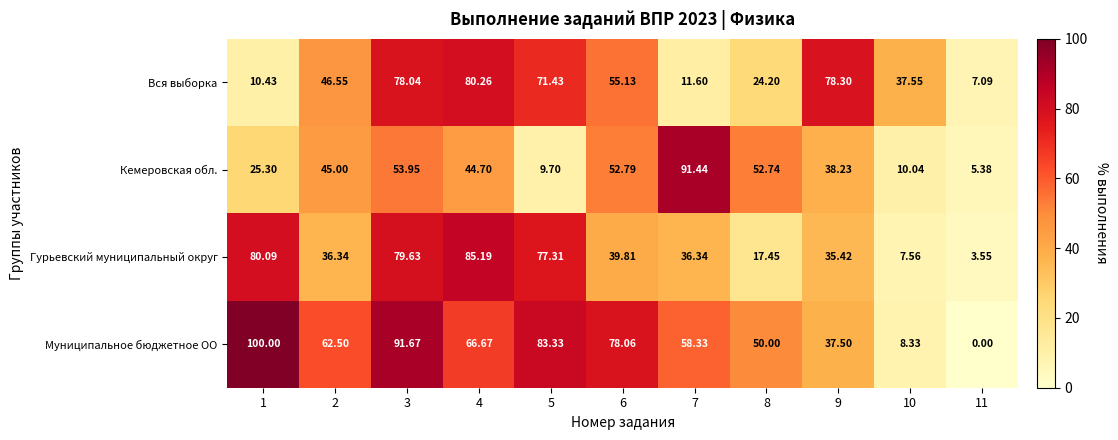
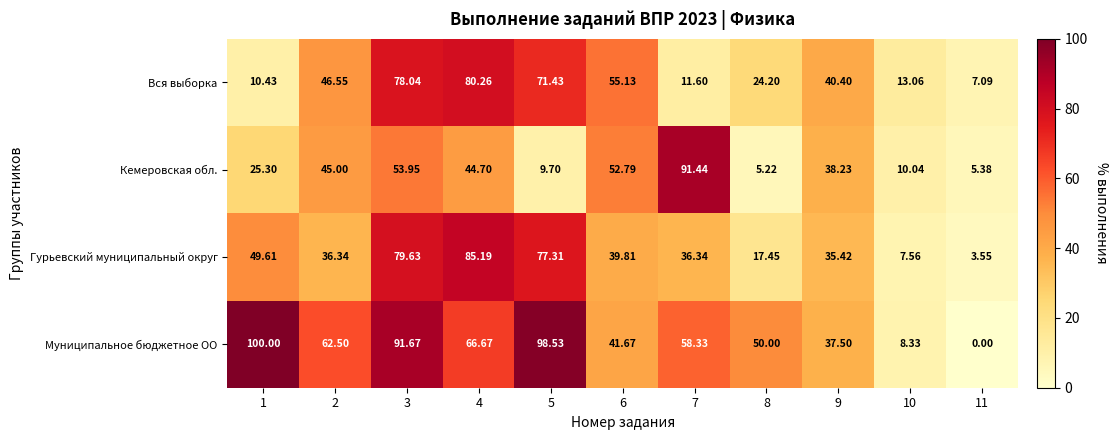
Вся выборка, 9: 78.30 -> 40.40
Вся выборка, 10: 37.55 -> 13.06
Кемеровская обл., 8: 52.74 -> 5.22
Гурьевский муниципальный округ, 1: 80.09 -> 49.61
Муниципальное бюджетное ОО, 5: 83.33 -> 98.53
Муниципальное бюджетное ОО, 6: 78.06 -> 41.67
